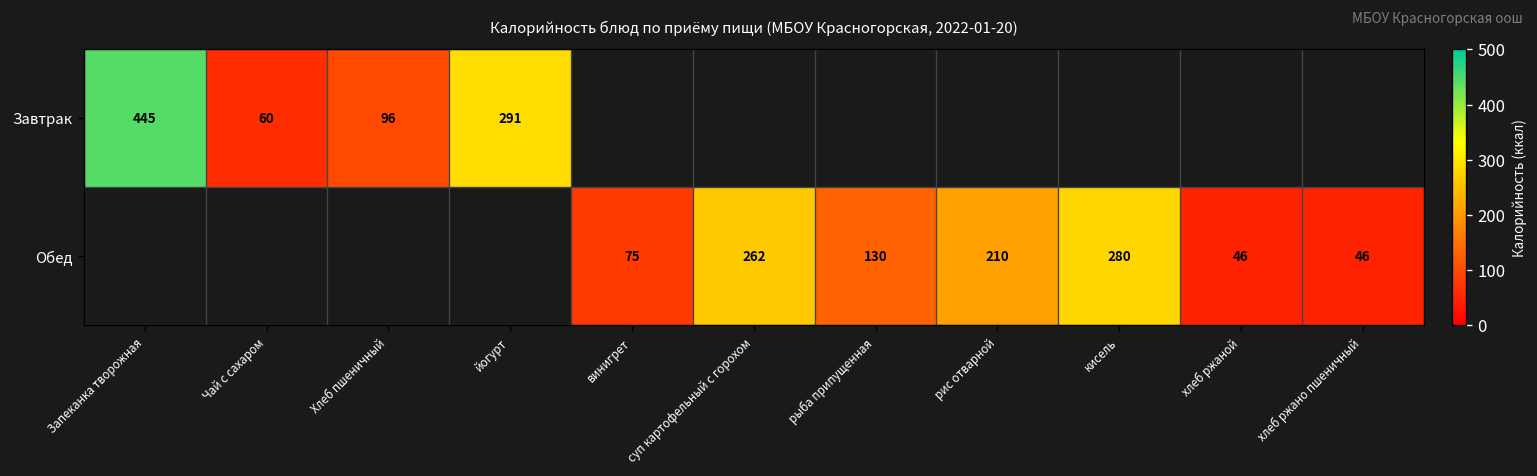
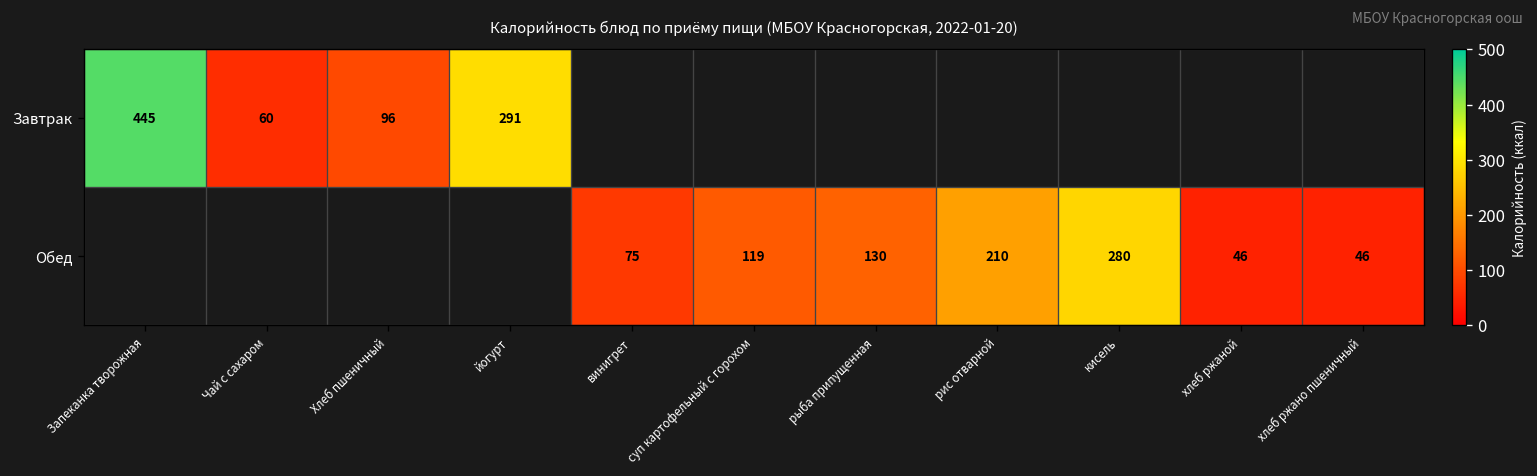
Обед, суп картофельный с горохом: 262 -> 119
